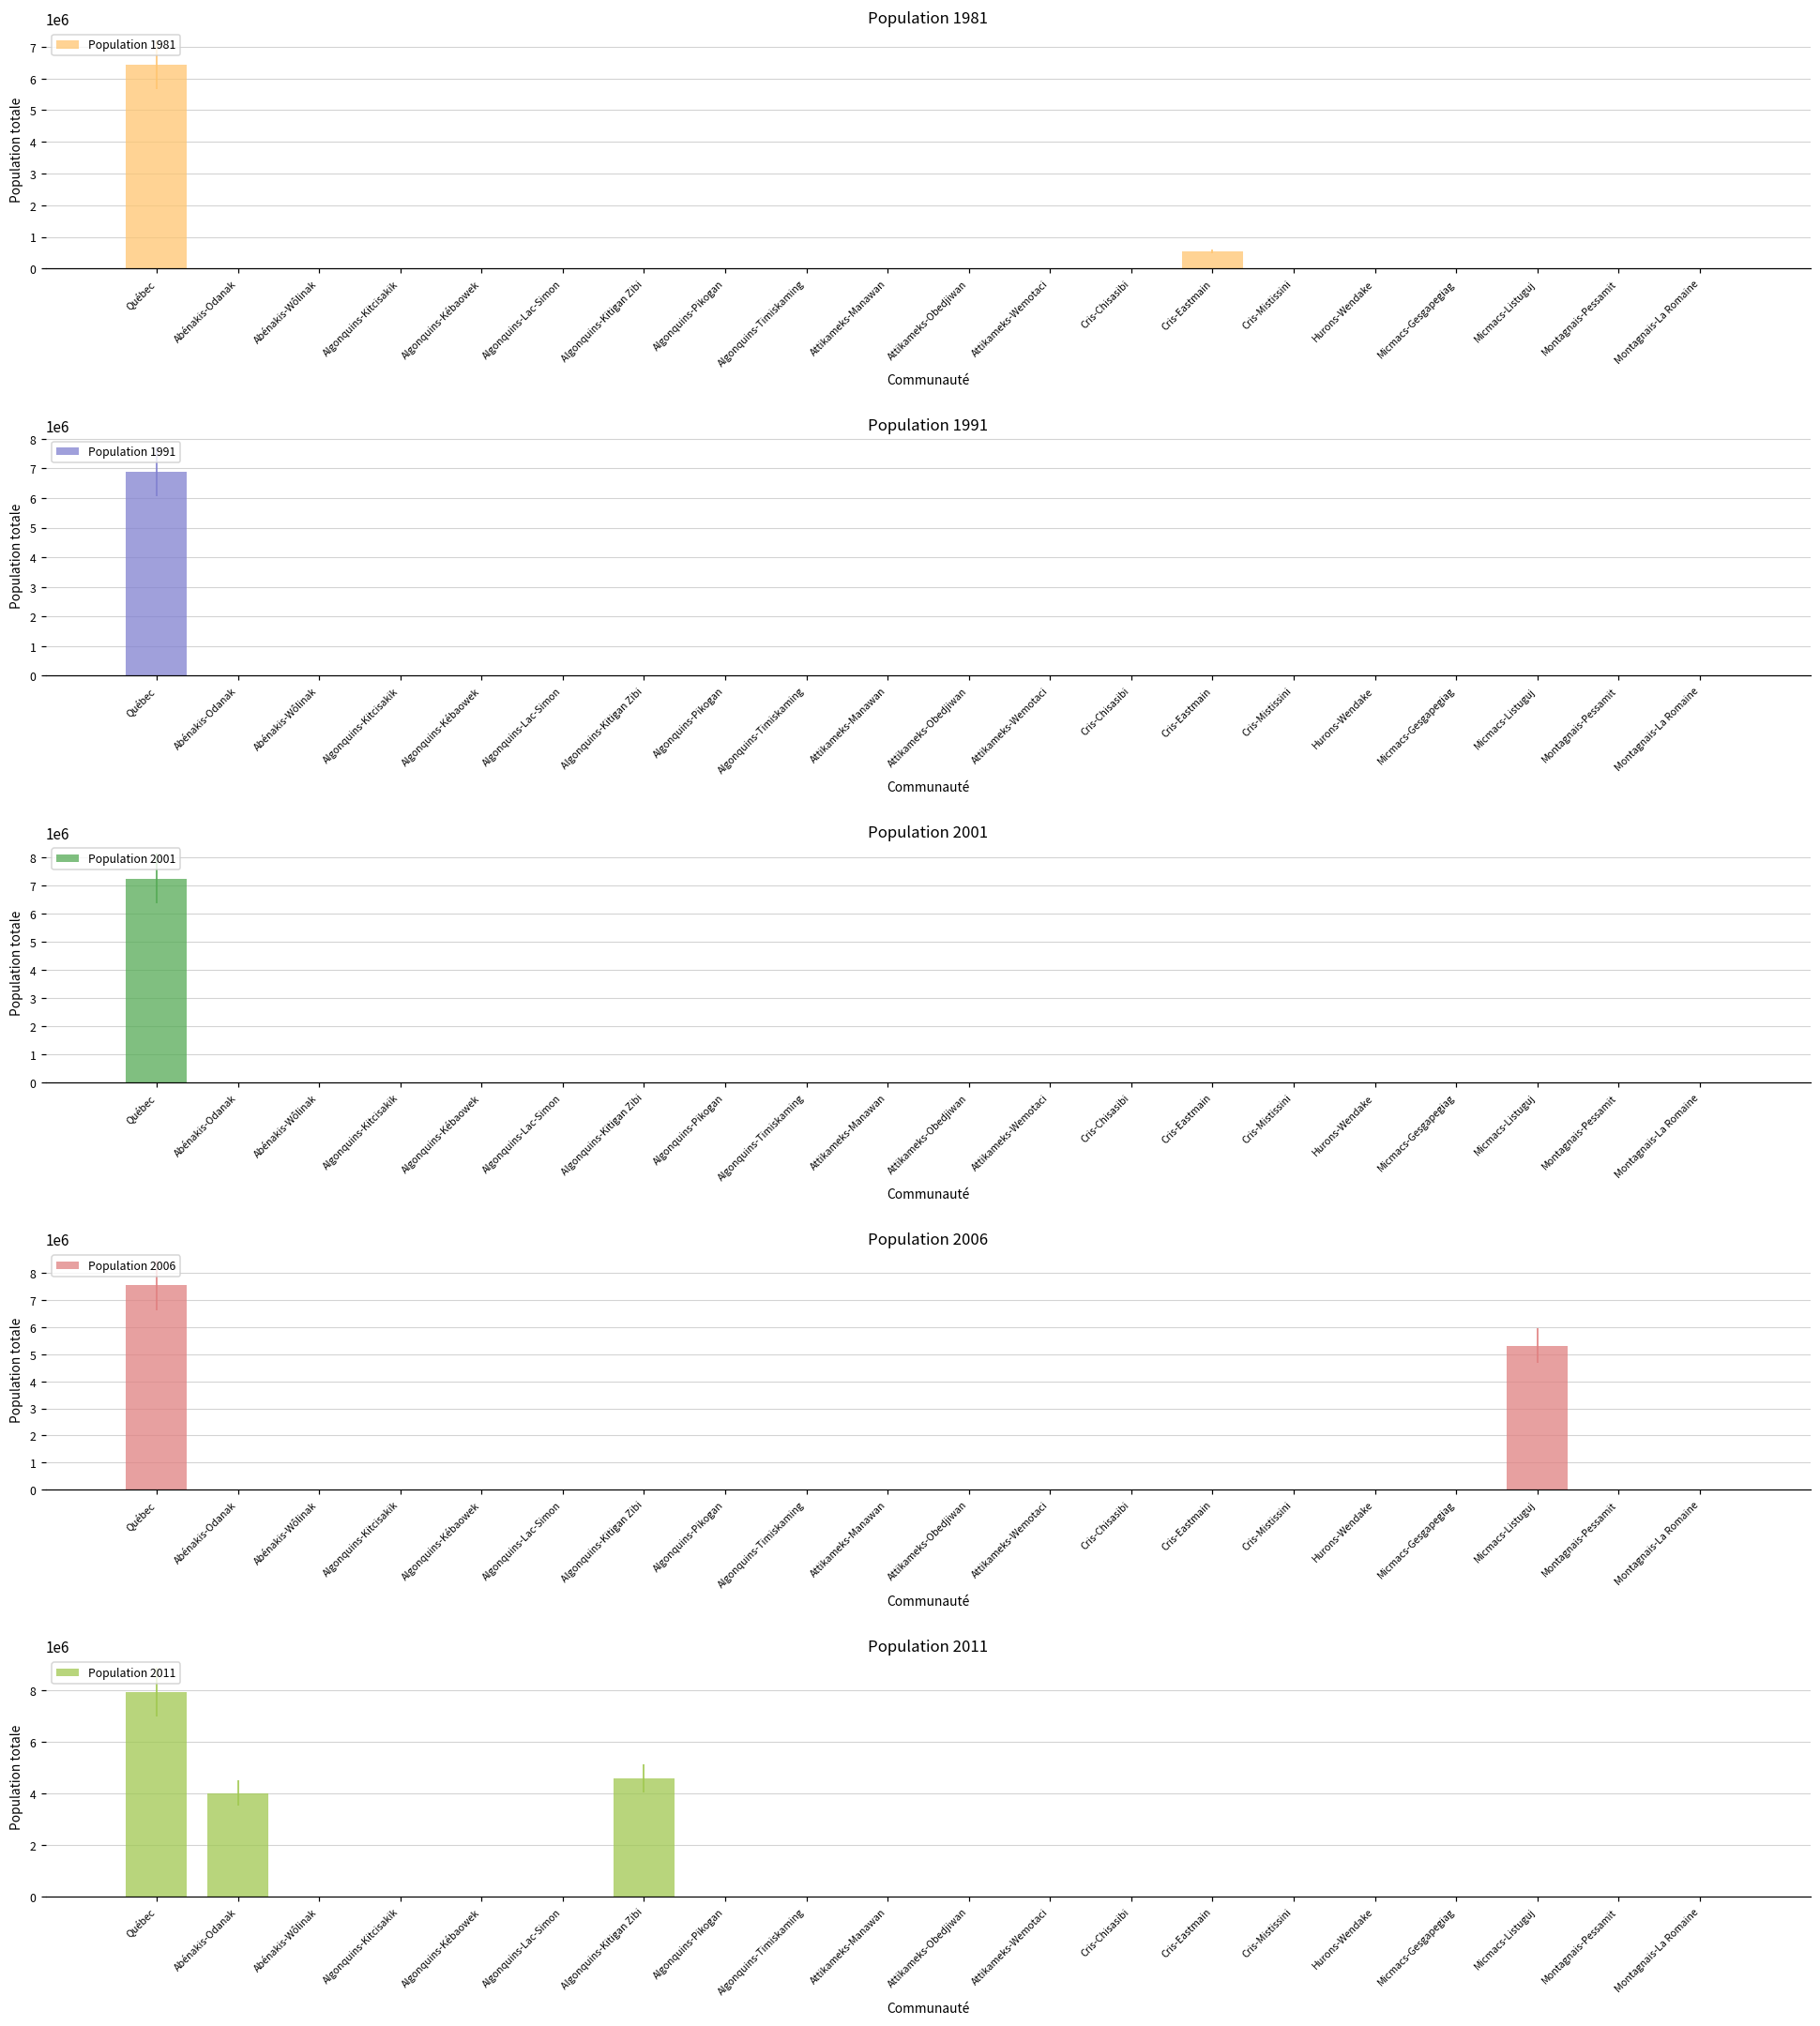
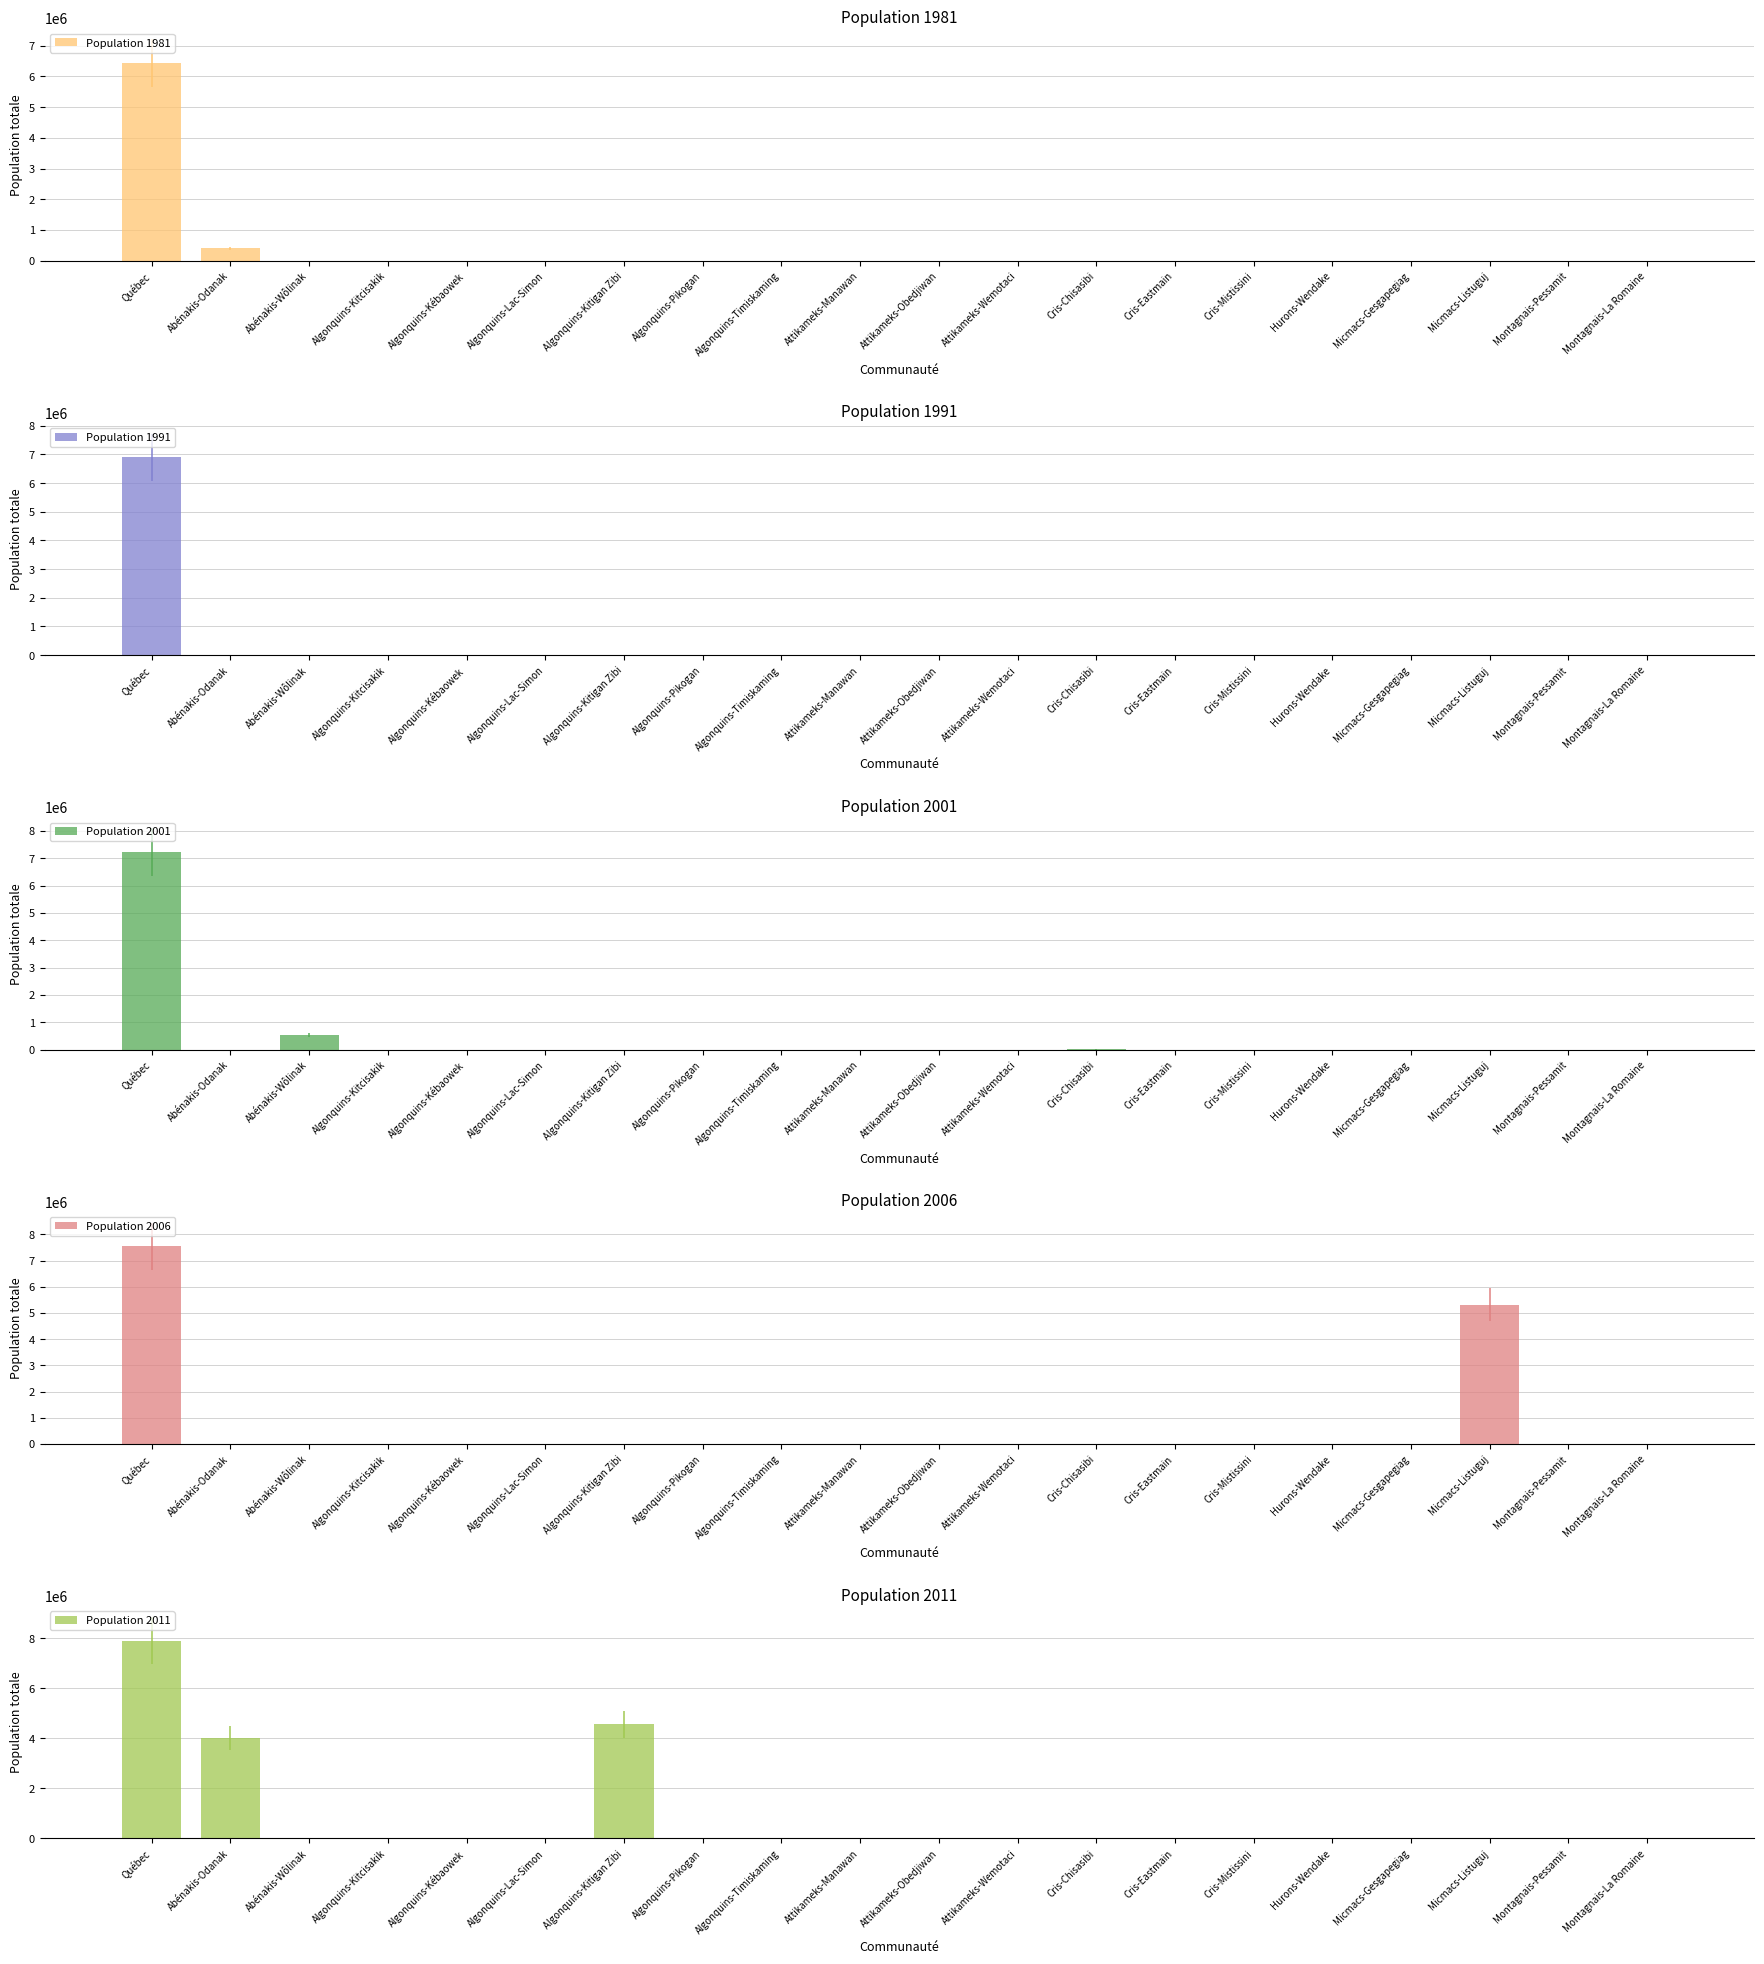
Population 1981, Abénakis-Odanak: 0 -> 400000
Population 1981, Cris-Eastmain: 500000 -> 0
Population 2001, Abénakis-Wôlinak: 0 -> 500000
